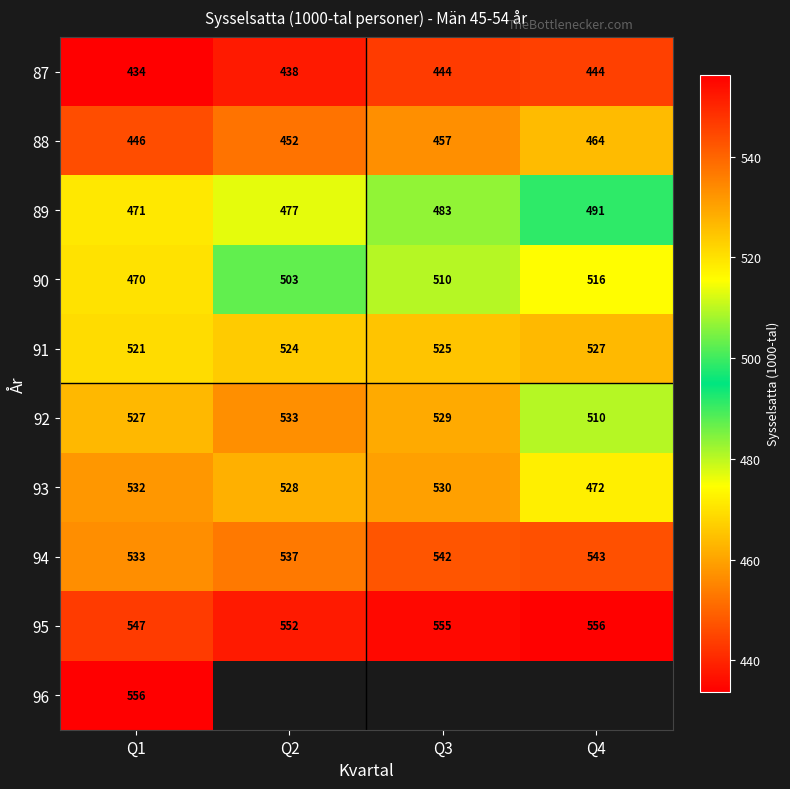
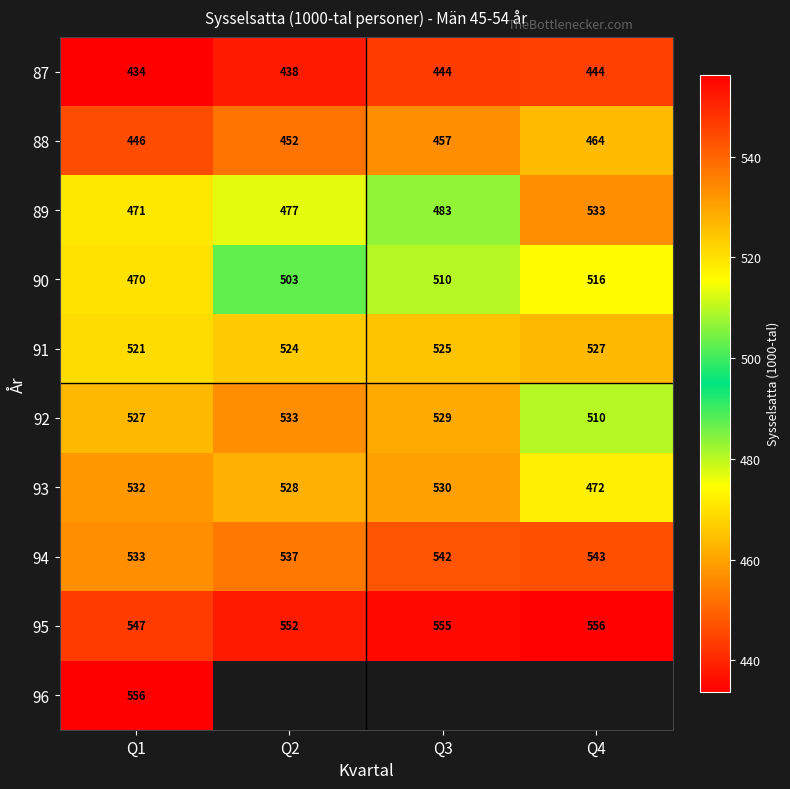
89, Q4: 491 -> 533
